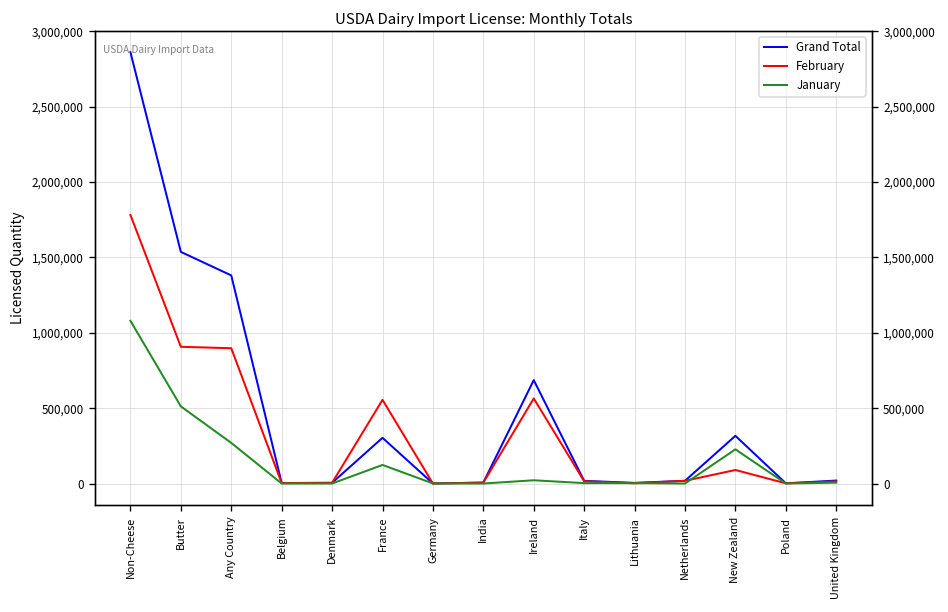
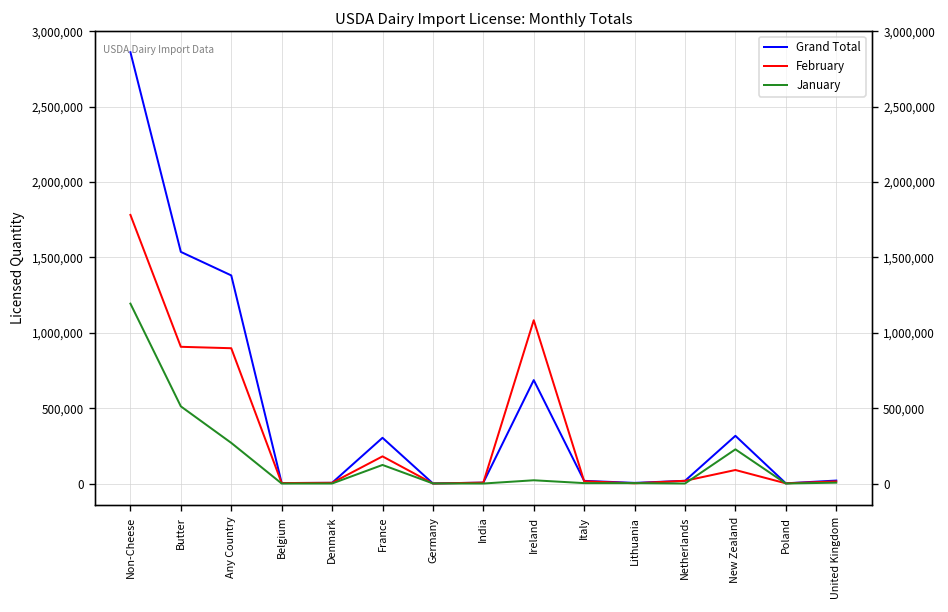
January, Non-Cheese: 1,080,000 -> 1,190,000
February, France: 560,000 -> 180,000
February, Ireland: 560,000 -> 1,080,000
